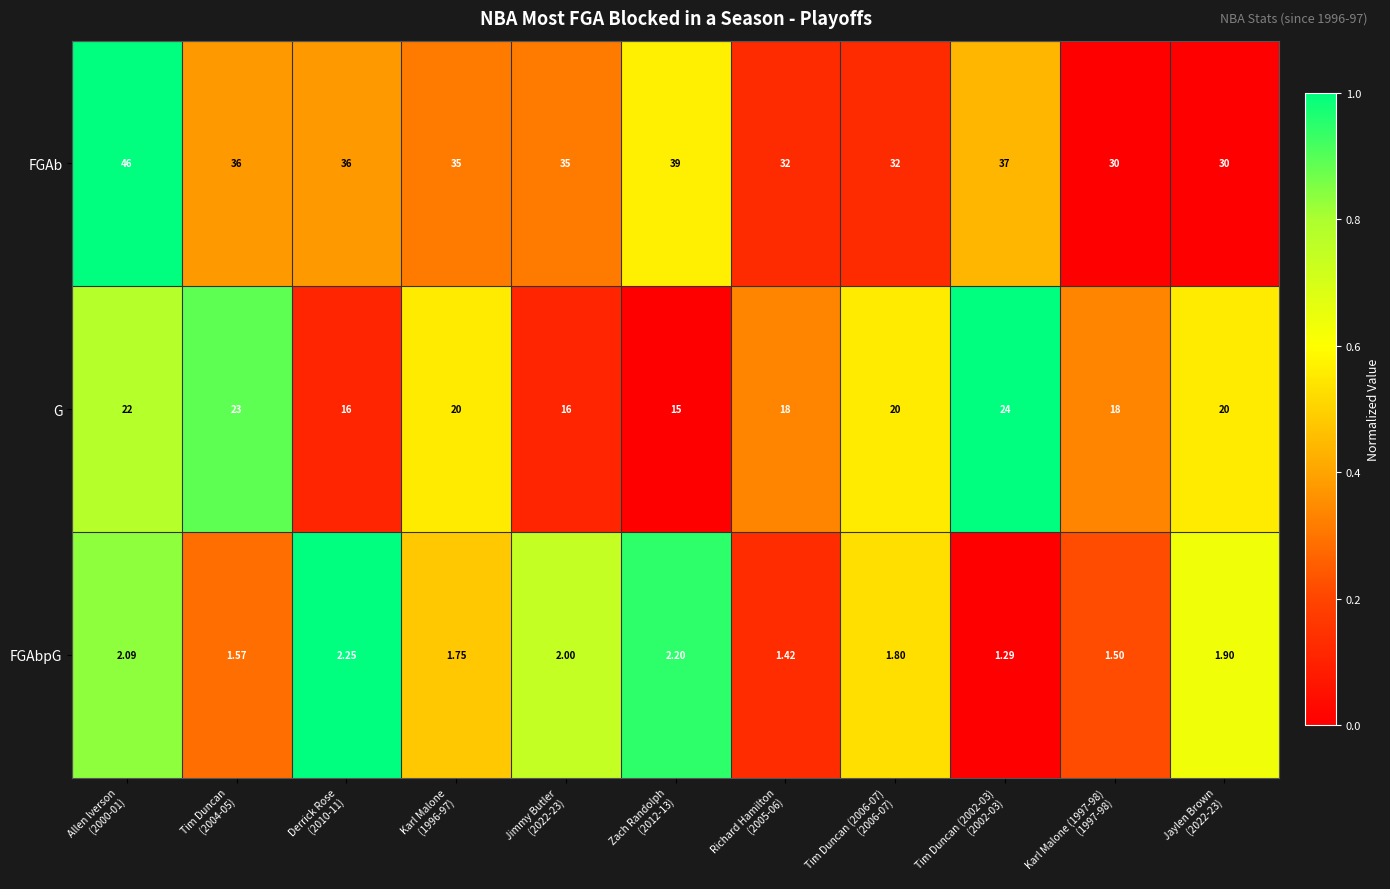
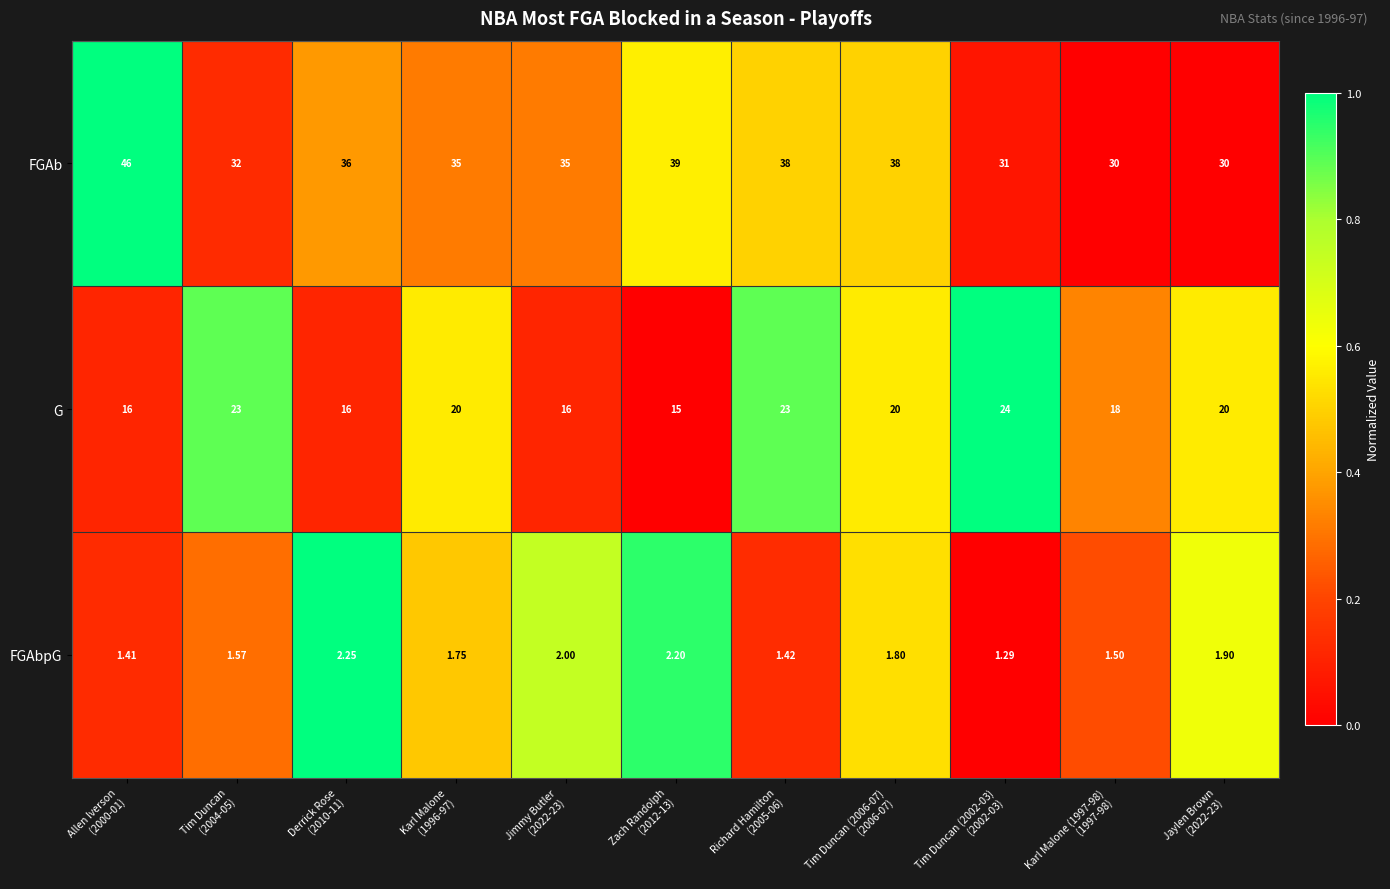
FGAb, Tim Duncan (2004-05): 36 -> 32
FGAb, Richard Hamilton (2005-06): 32 -> 38
FGAb, Tim Duncan (2006-07) (2006-07): 32 -> 38
FGAb, Tim Duncan (2002-03) (2002-03): 37 -> 31
G, Allen Iverson (2000-01): 22 -> 16
G, Richard Hamilton (2005-06): 18 -> 23
FGAbpG, Allen Iverson (2000-01): 2.09 -> 1.41
